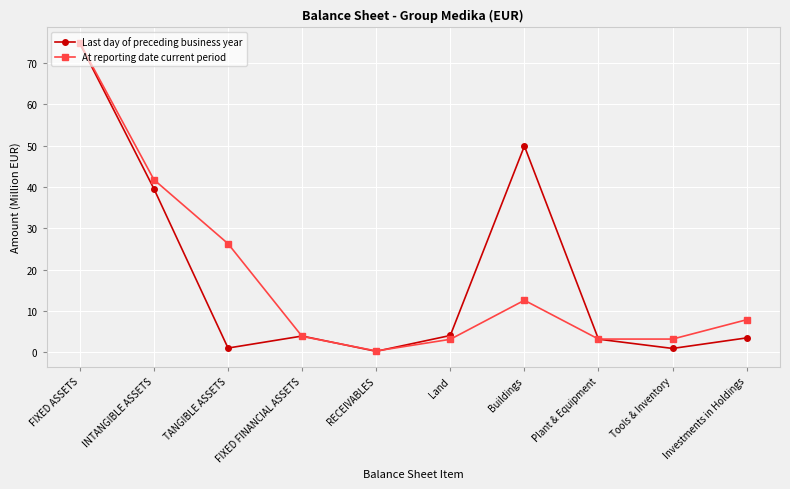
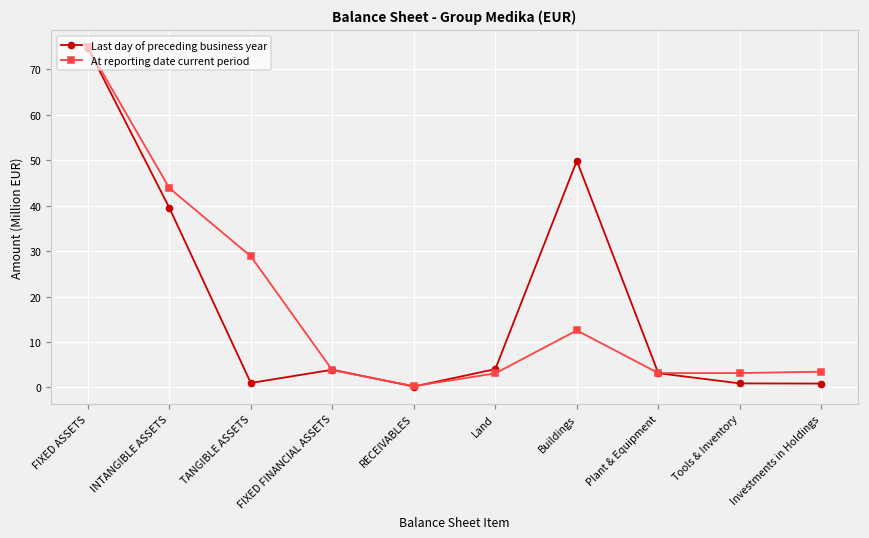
At reporting date current period, INTANGIBLE ASSETS: 42 -> 44
At reporting date current period, TANGIBLE ASSETS: 26 -> 29
Last day of preceding business year, Investments in Holdings: 3 -> 1
At reporting date current period, Investments in Holdings: 8 -> 3
